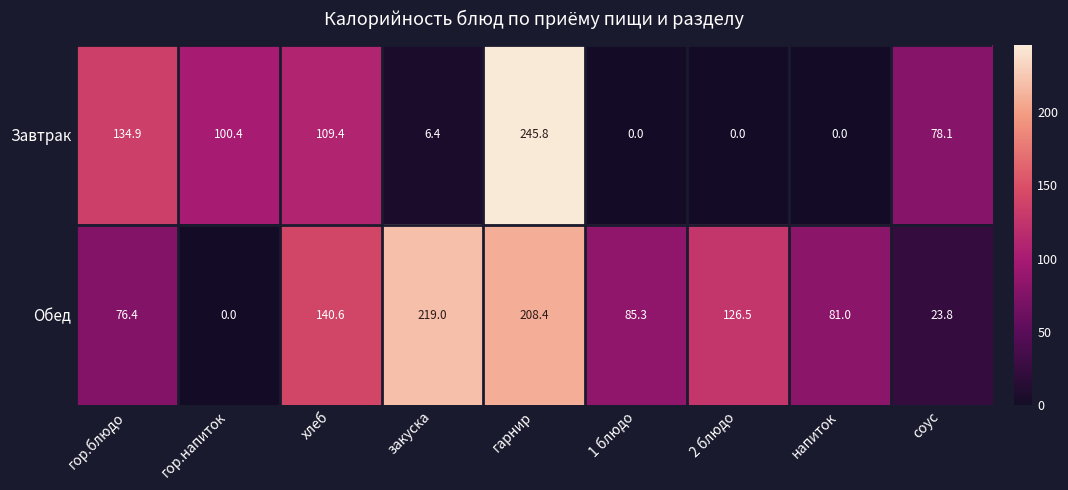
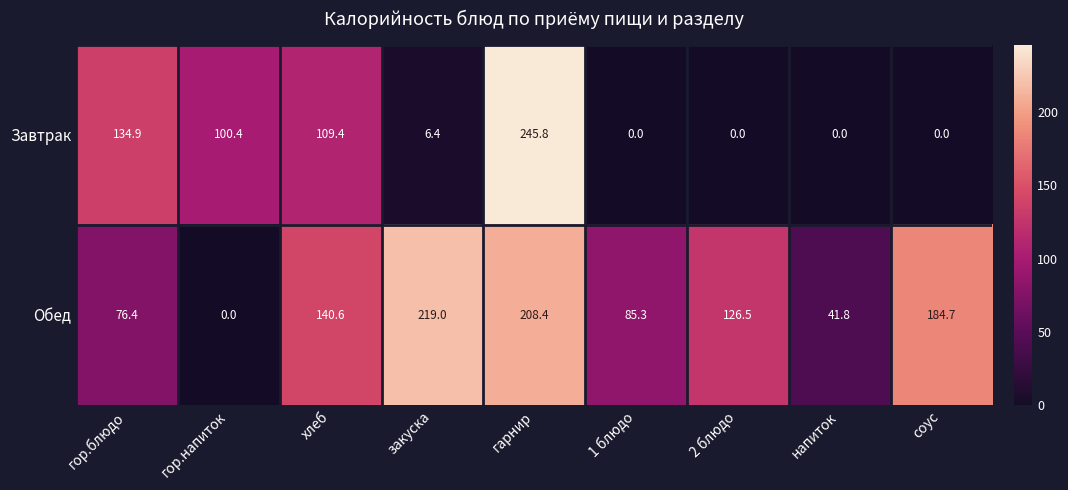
Завтрак, соус: 78.1 -> 0.0
Обед, напиток: 81.0 -> 41.8
Обед, соус: 23.8 -> 184.7
